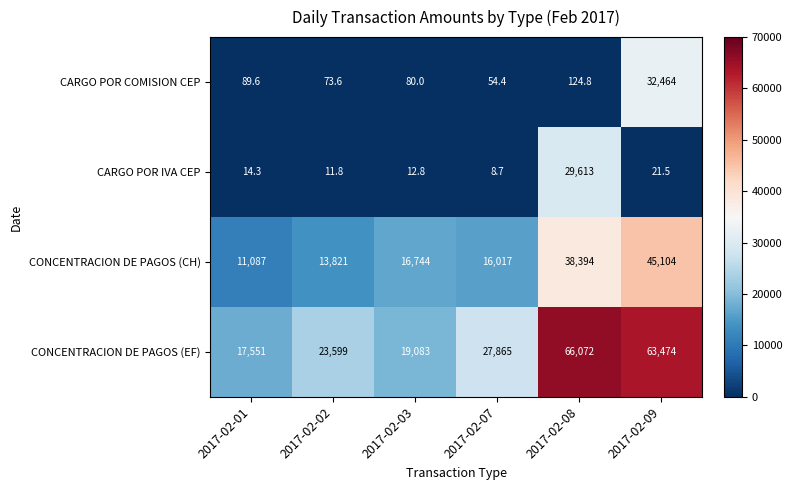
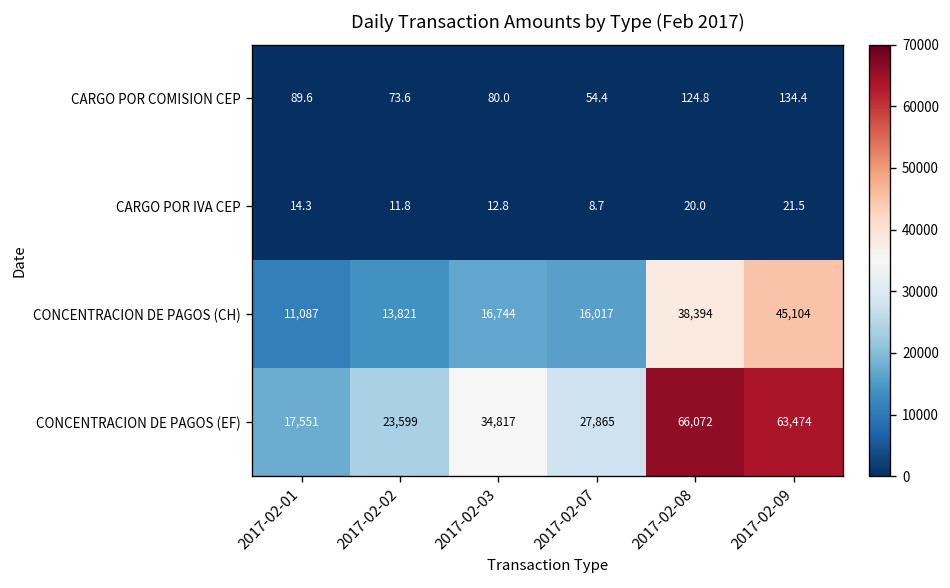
CARGO POR COMISION CEP, 2017-02-09: 32,464 -> 134.4
CARGO POR IVA CEP, 2017-02-08: 29,613 -> 20.0
CONCENTRACION DE PAGOS (EF), 2017-02-03: 19,083 -> 34,817
